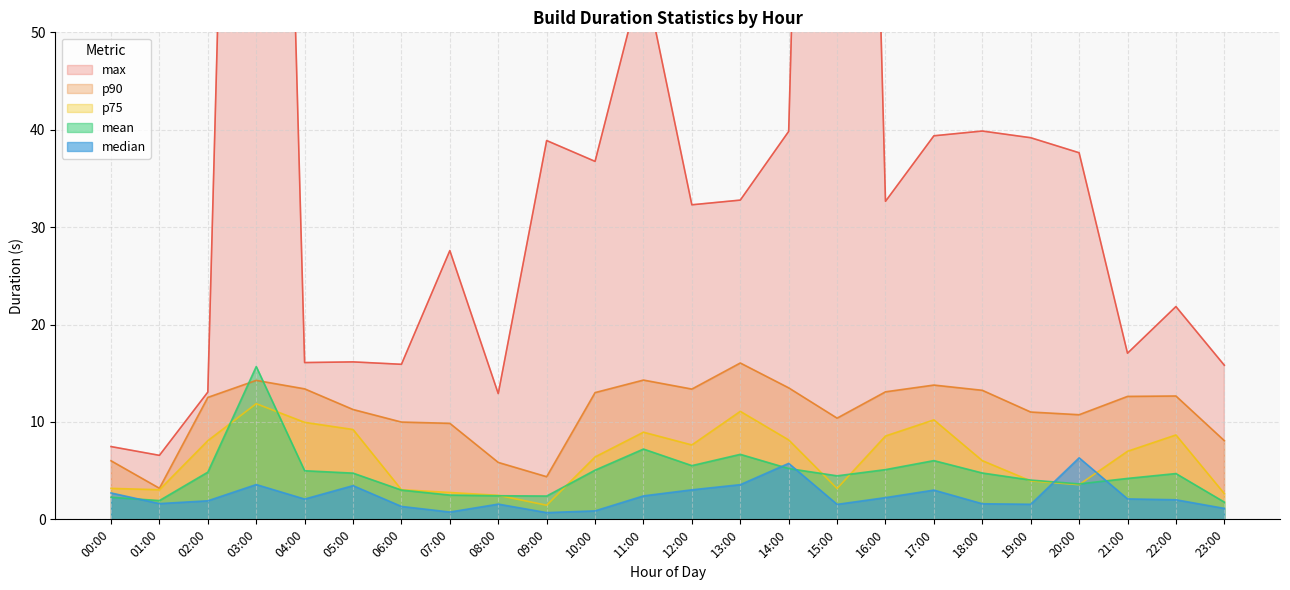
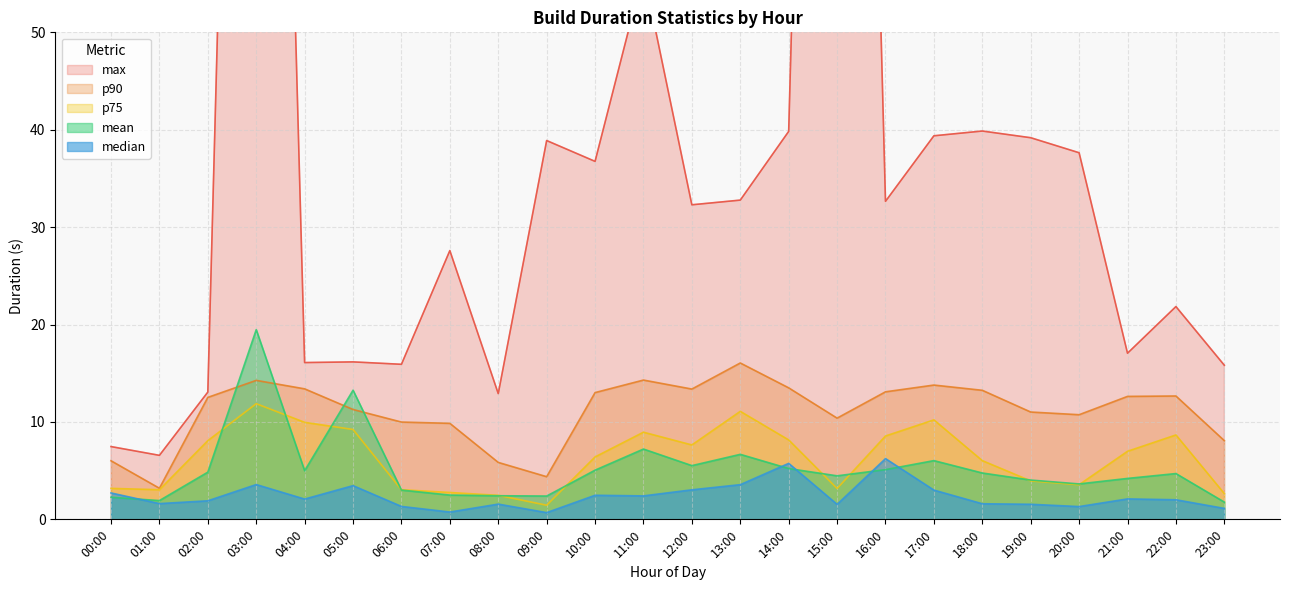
mean, 03:00: 16 -> 19
mean, 05:00: 5 -> 13
median, 10:00: 1 -> 2
median, 16:00: 2 -> 6
median, 20:00: 6 -> 1
